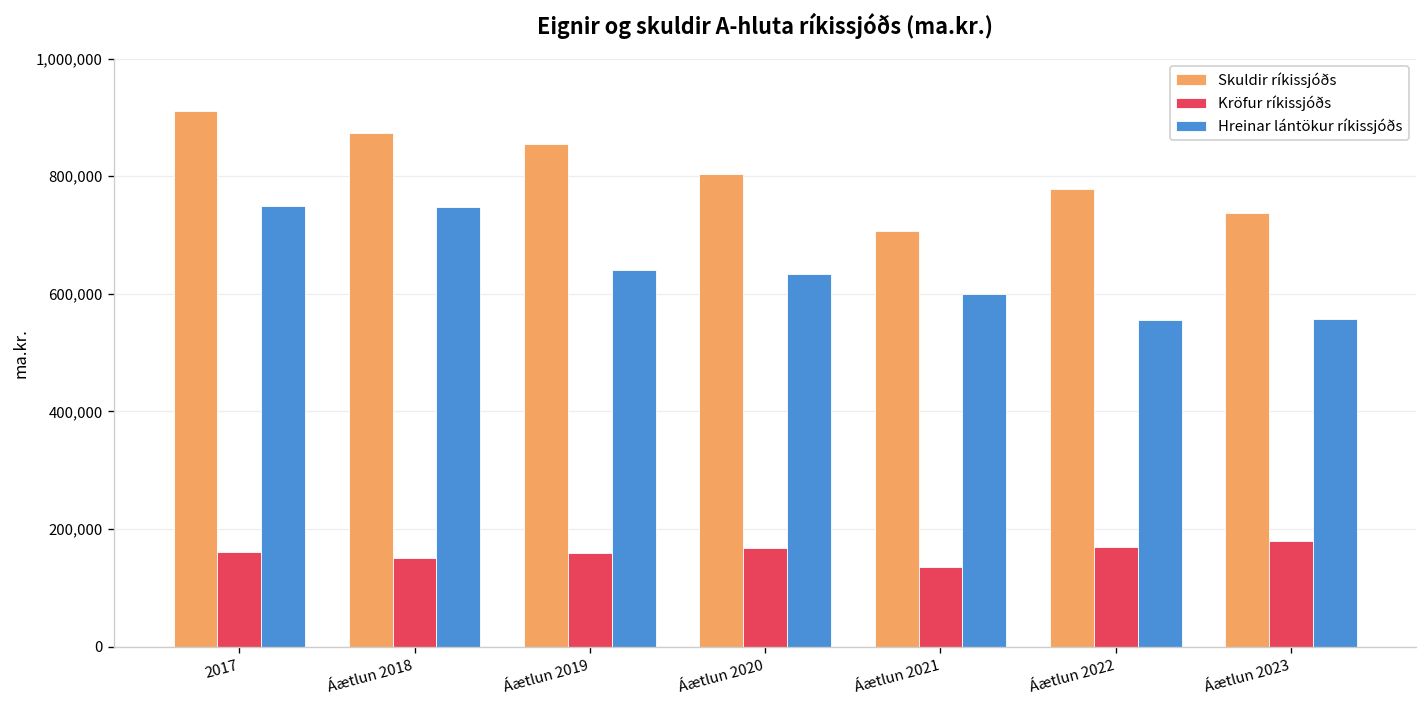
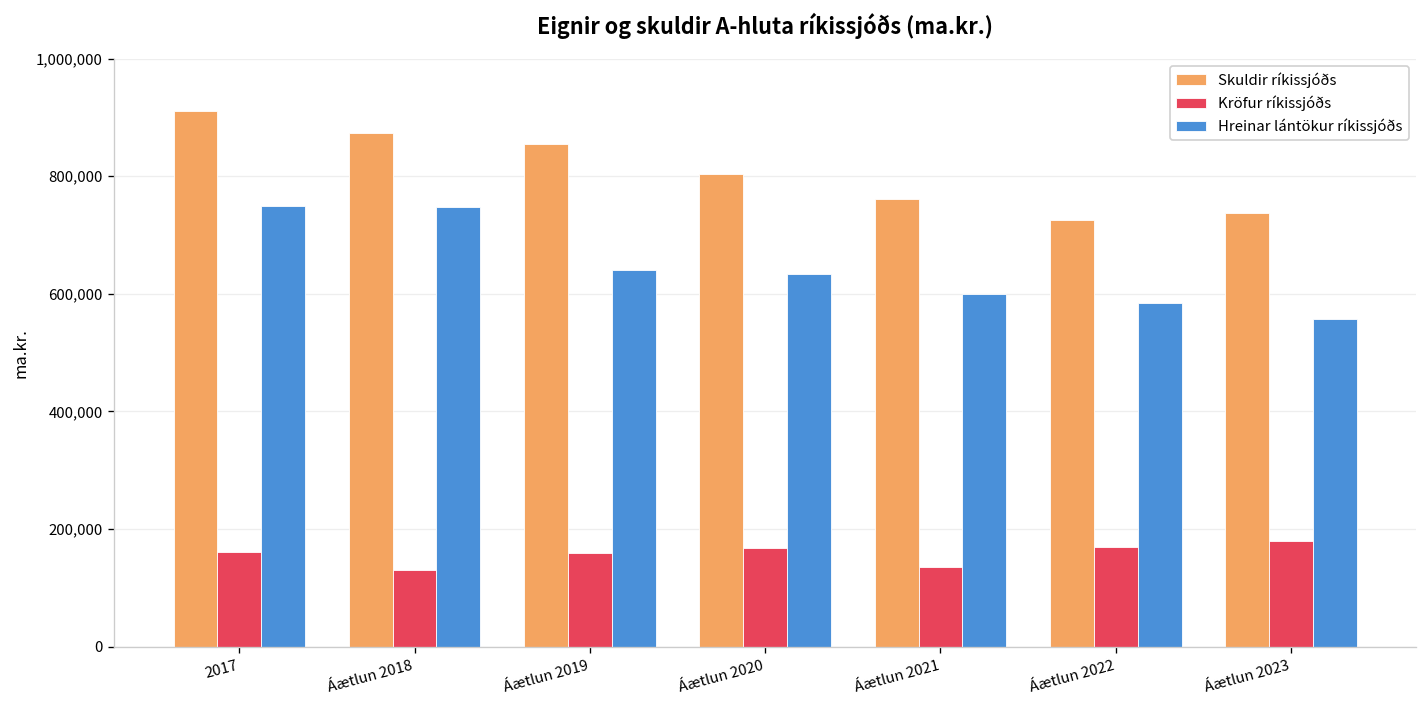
Kröfur ríkissjóðs, Áætlun 2018: 150,000 -> 130,000
Skuldir ríkissjóðs, Áætlun 2021: 710,000 -> 760,000
Skuldir ríkissjóðs, Áætlun 2022: 780,000 -> 730,000
Hreinar lántökur ríkissjóðs, Áætlun 2022: 560,000 -> 580,000
